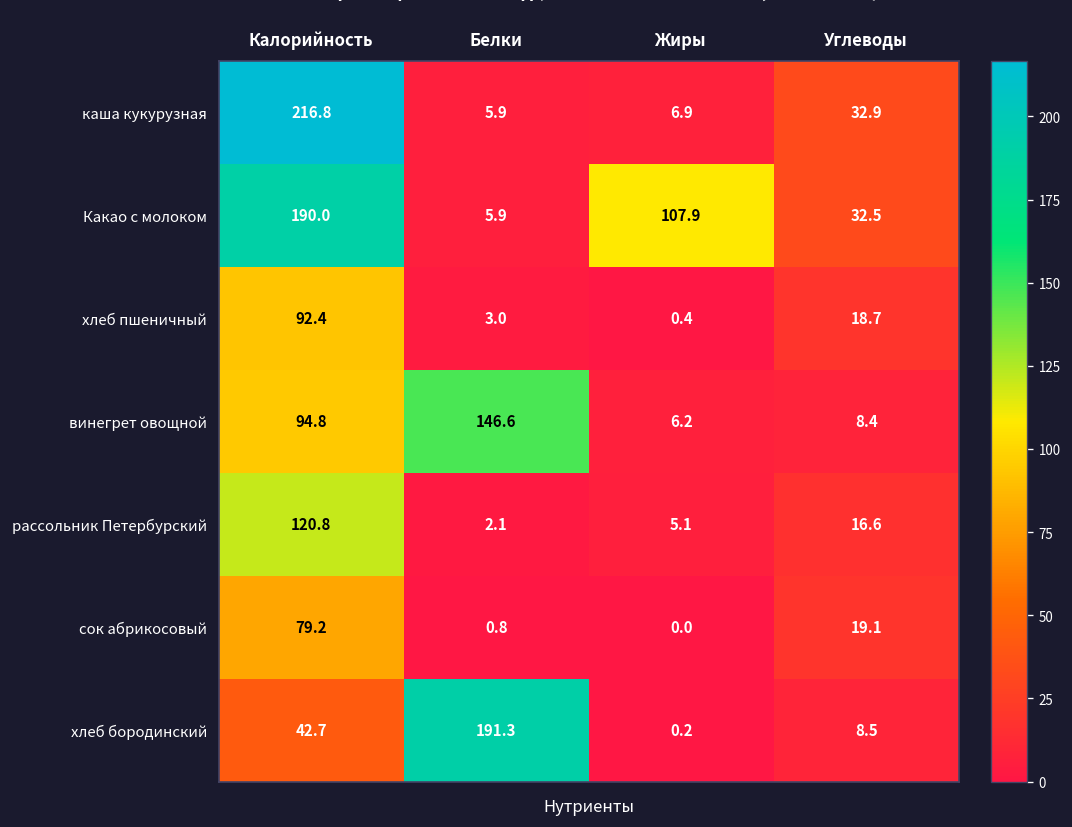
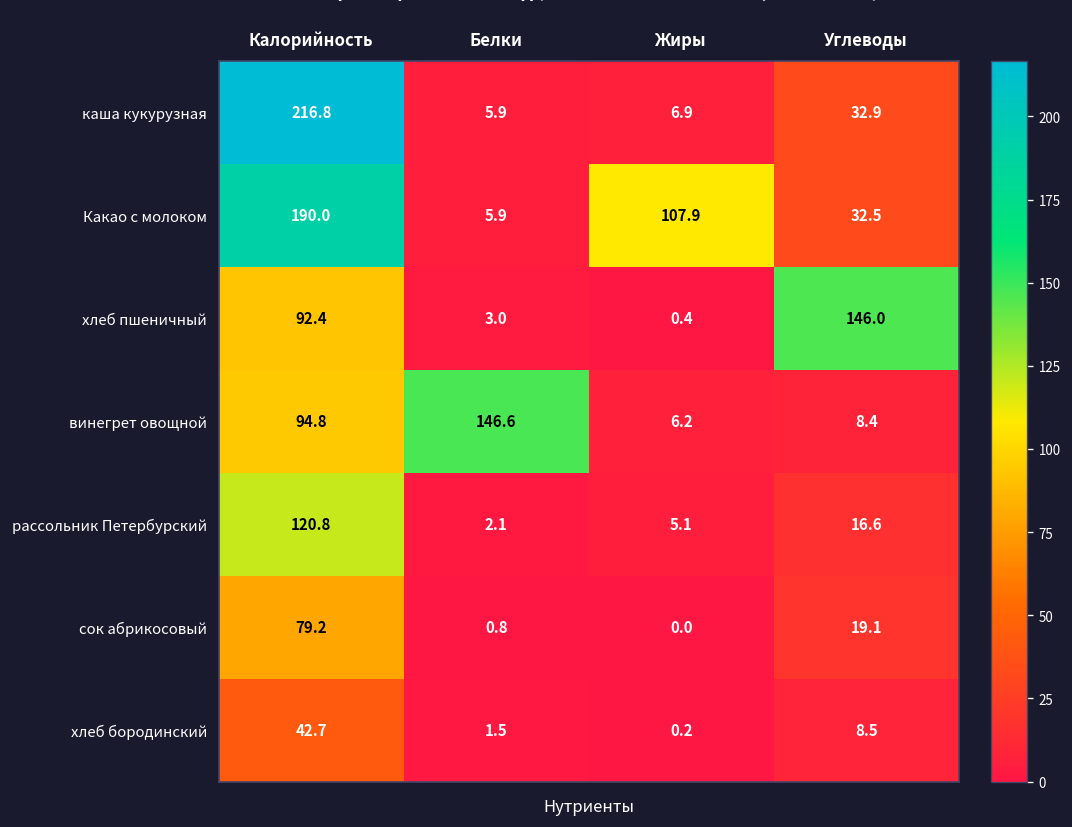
хлеб пшеничный, Углеводы: 18.7 -> 146.0
хлеб бородинский, Белки: 191.3 -> 1.5
